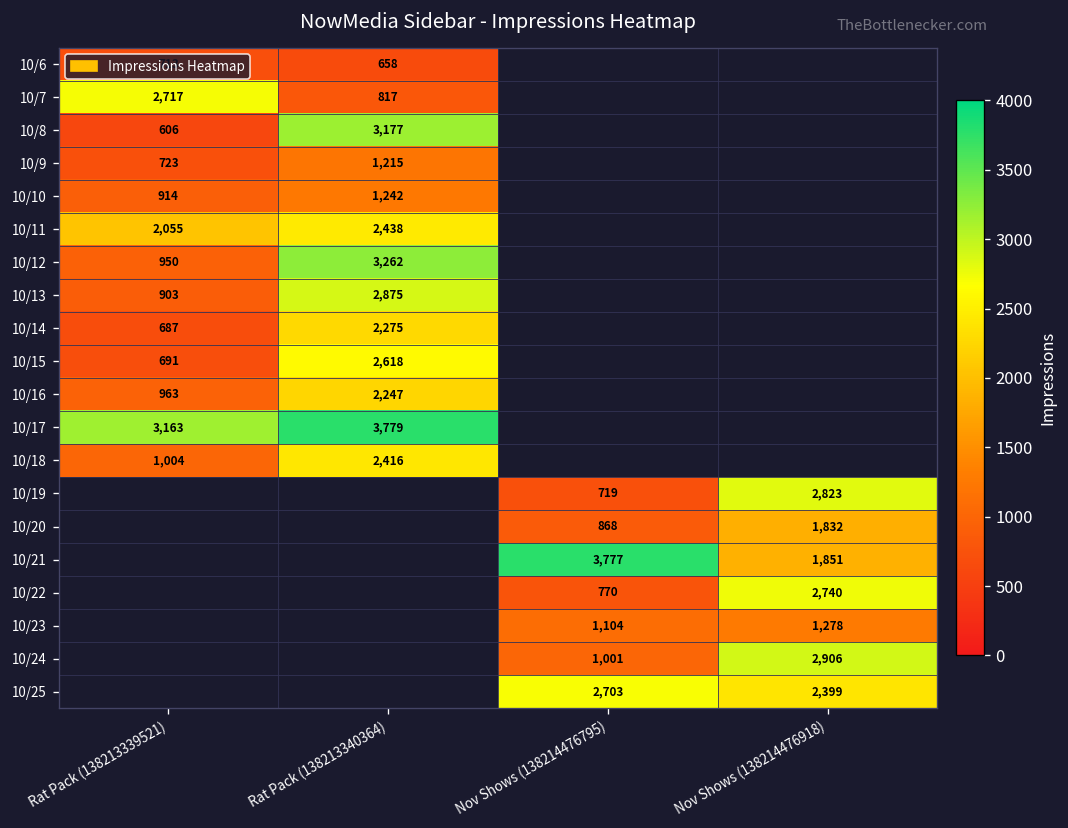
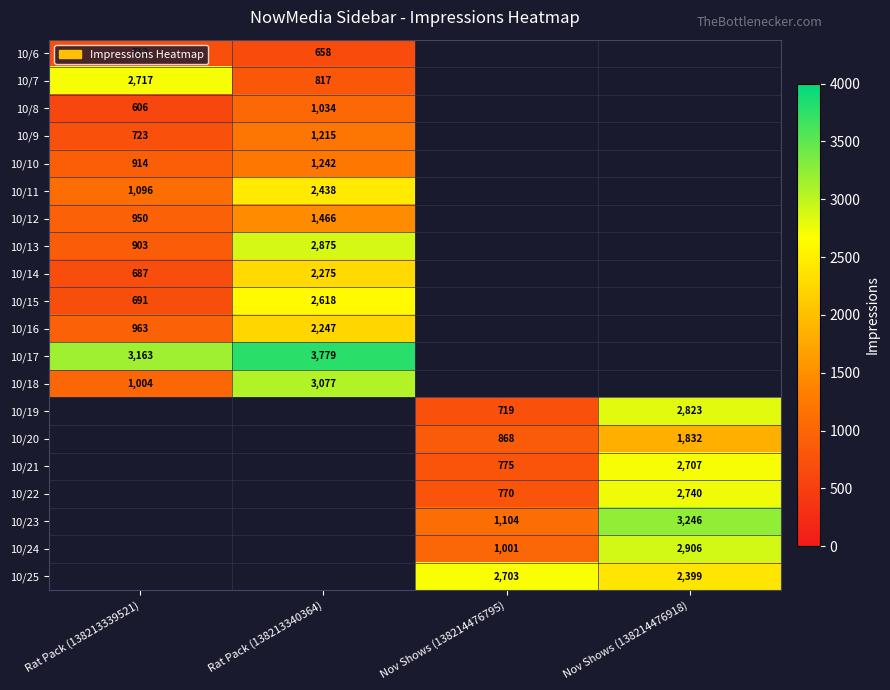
10/8, Rat Pack (138213340364): 3,177 -> 1,034
10/11, Rat Pack (138213339521): 2,055 -> 1,096
10/12, Rat Pack (138213340364): 3,262 -> 1,466
10/18, Rat Pack (138213340364): 2,416 -> 3,077
10/21, Nov Shows (138214476795): 3,777 -> 775
10/21, Nov Shows (138214476918): 1,851 -> 2,707
10/23, Nov Shows (138214476918): 1,278 -> 3,246
